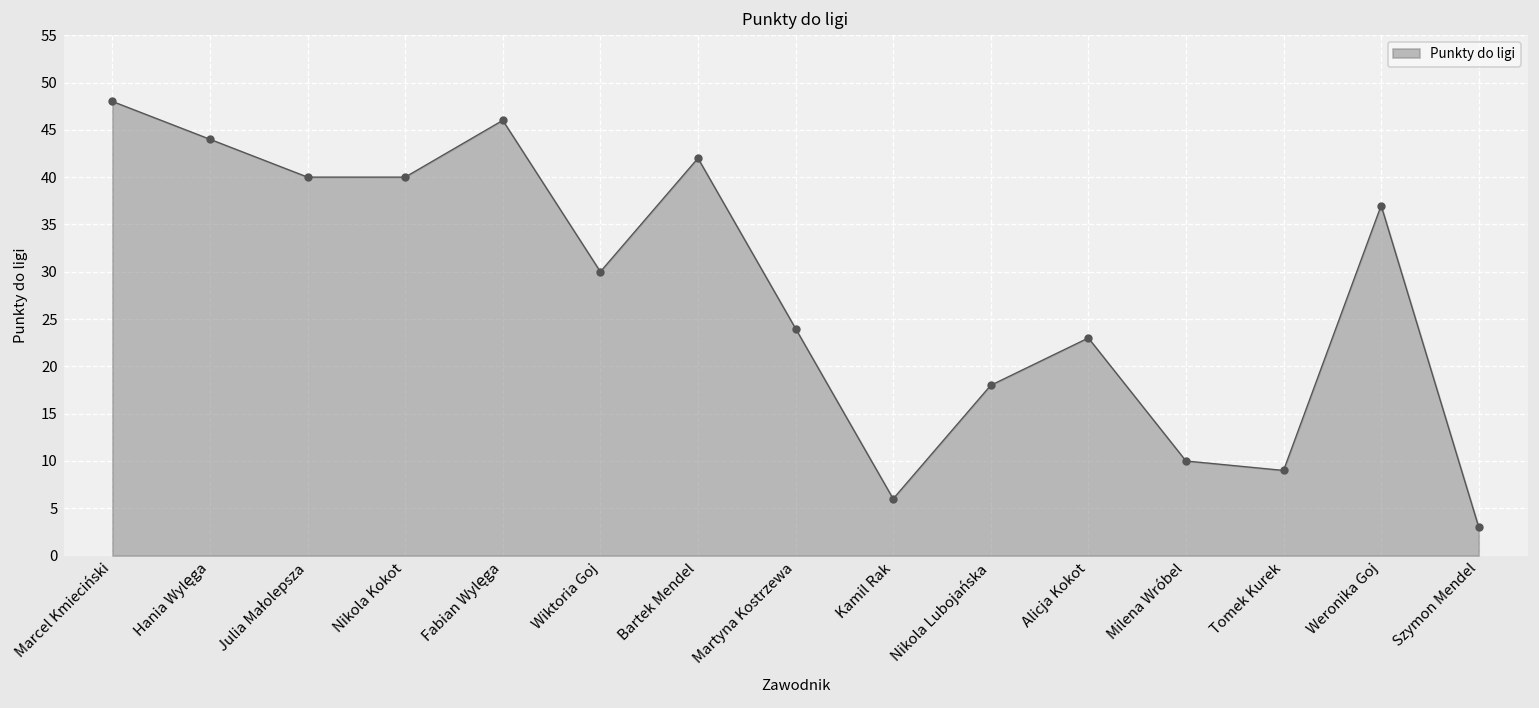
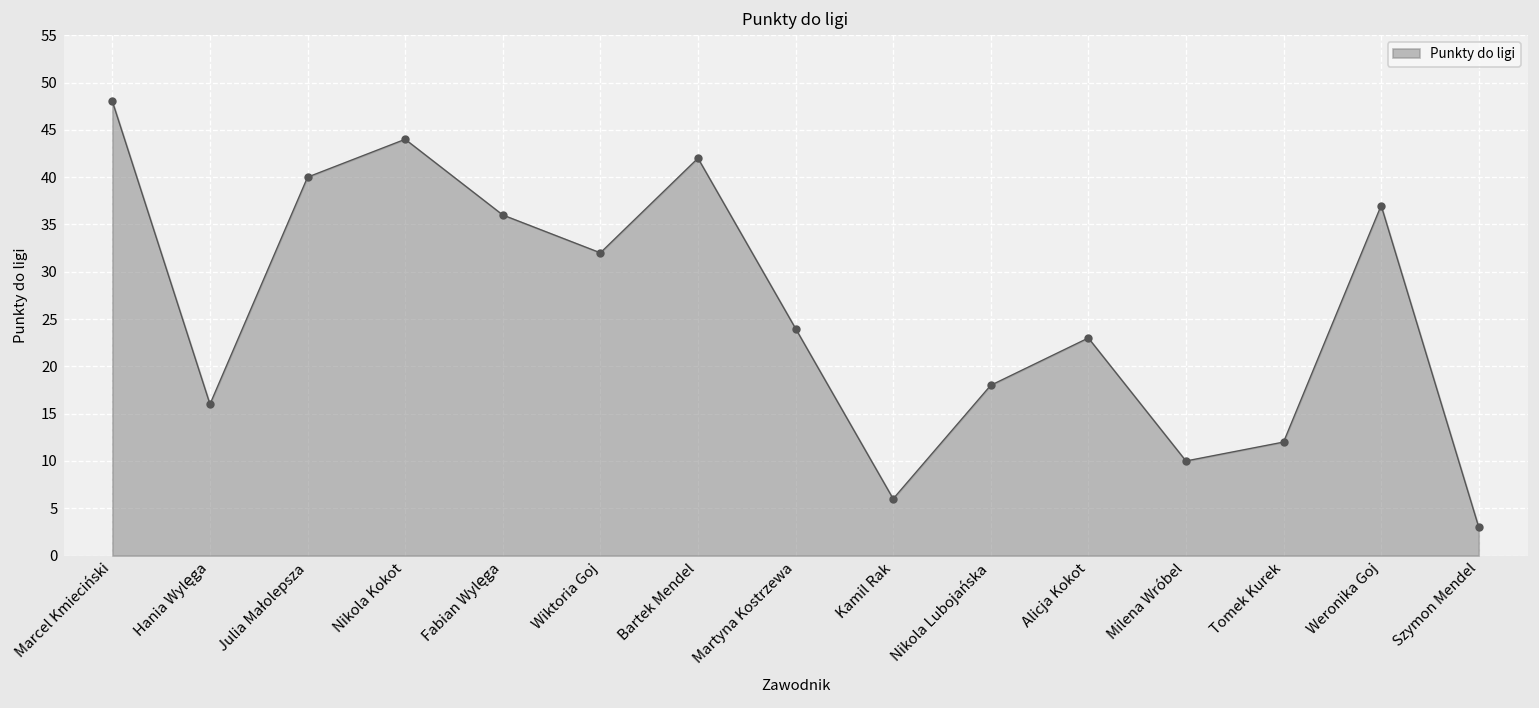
Hania Wylęga: 44 -> 16
Nikola Kokot: 40 -> 44
Fabian Wylęga: 46 -> 36
Wiktoria Goj: 30 -> 32
Tomek Kurek: 9 -> 12
